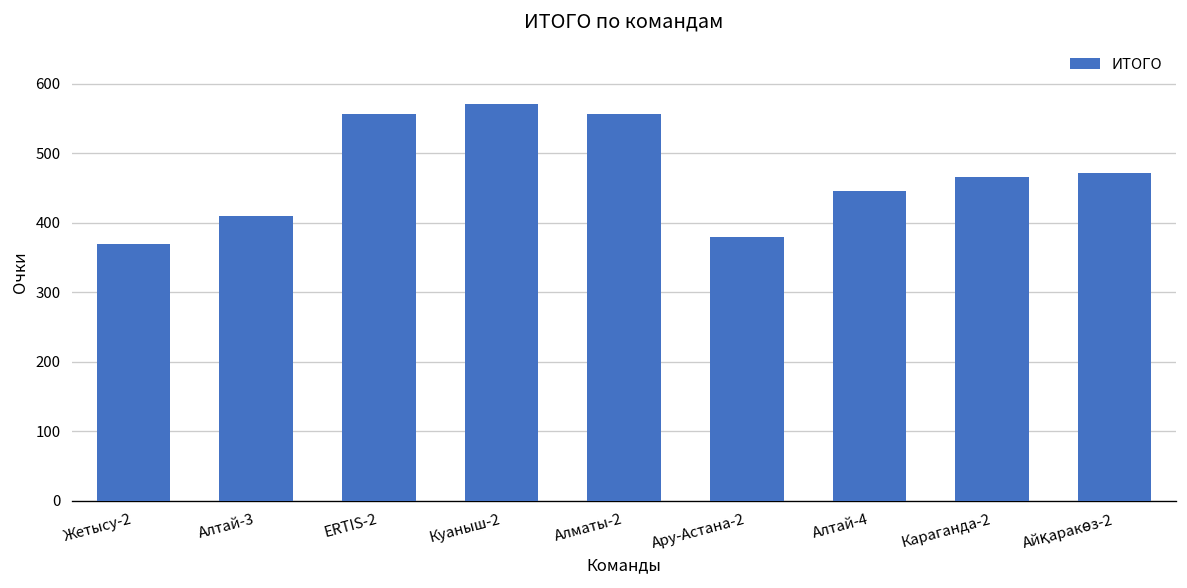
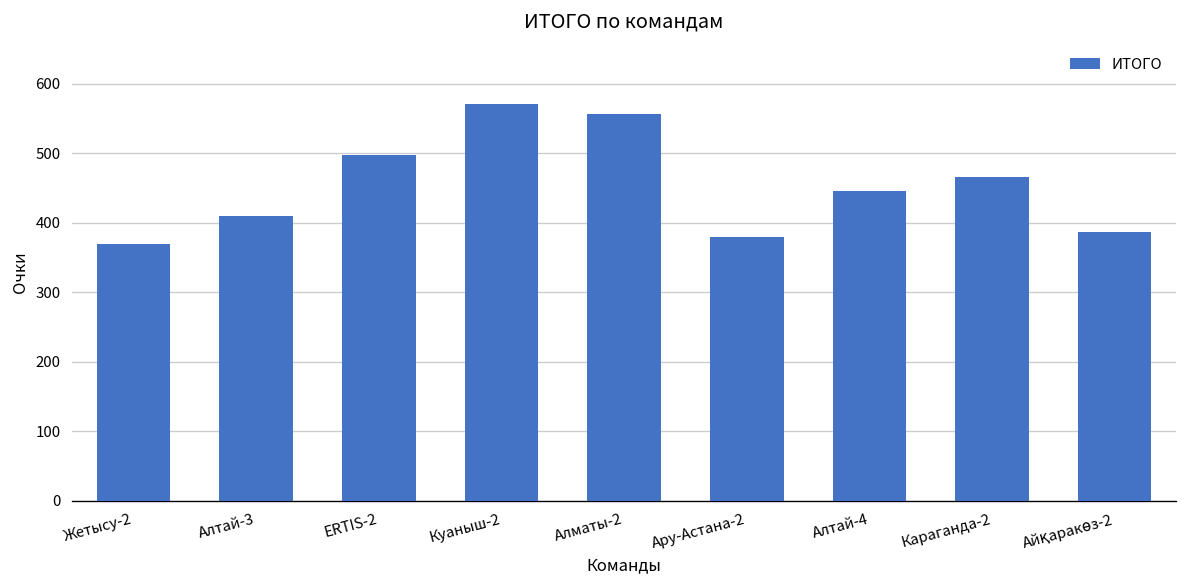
ERTIS-2: 560 -> 500
Айқаракөз-2: 470 -> 390
